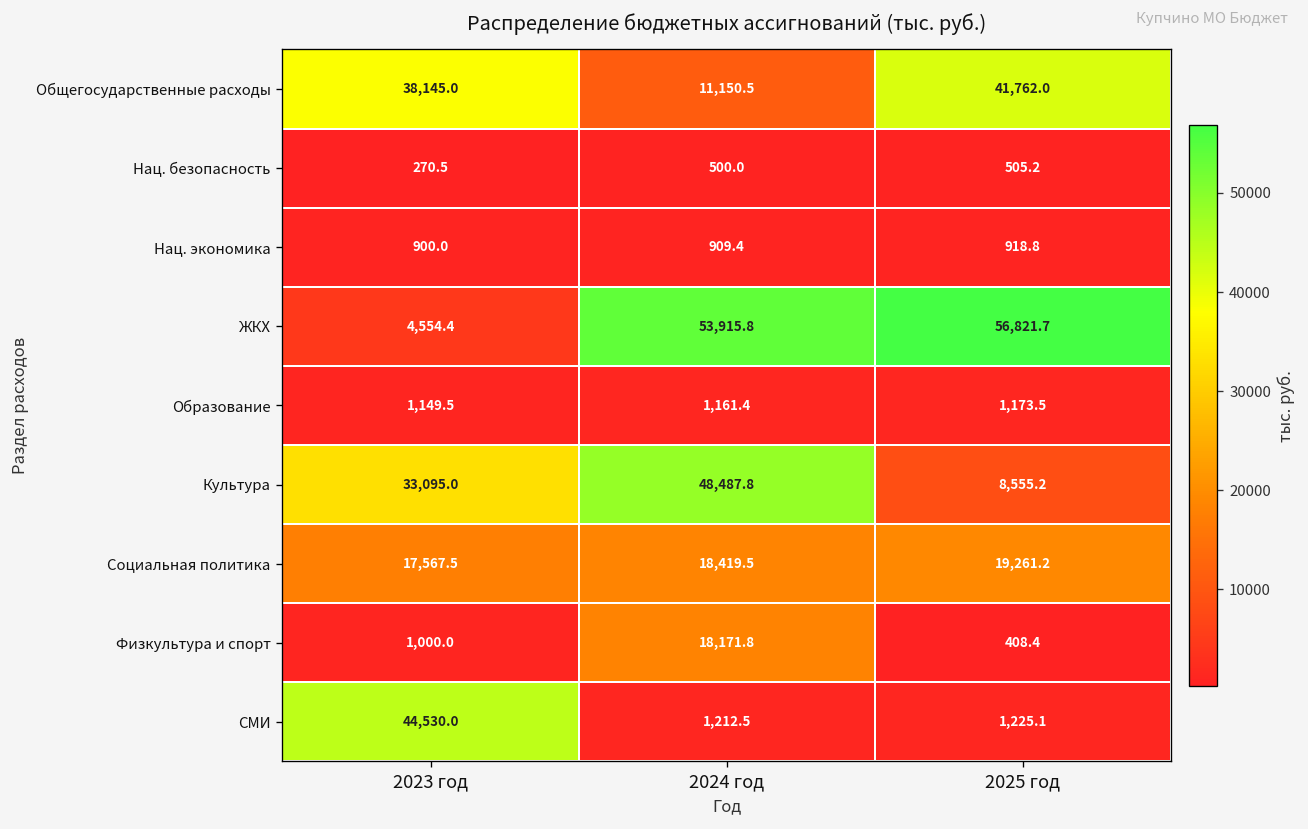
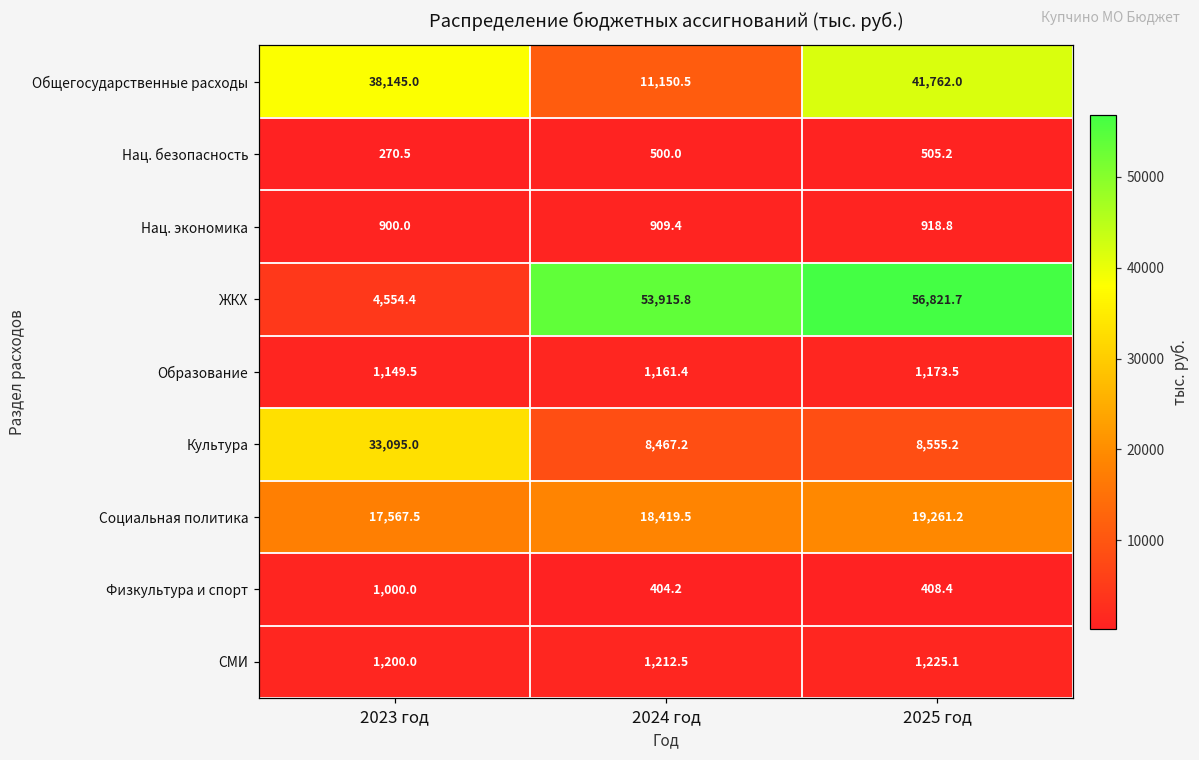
Культура, 2024 год: 48,487.8 -> 8,467.2
Физкультура и спорт, 2024 год: 18,171.8 -> 404.2
СМИ, 2023 год: 44,530.0 -> 1,200.0
